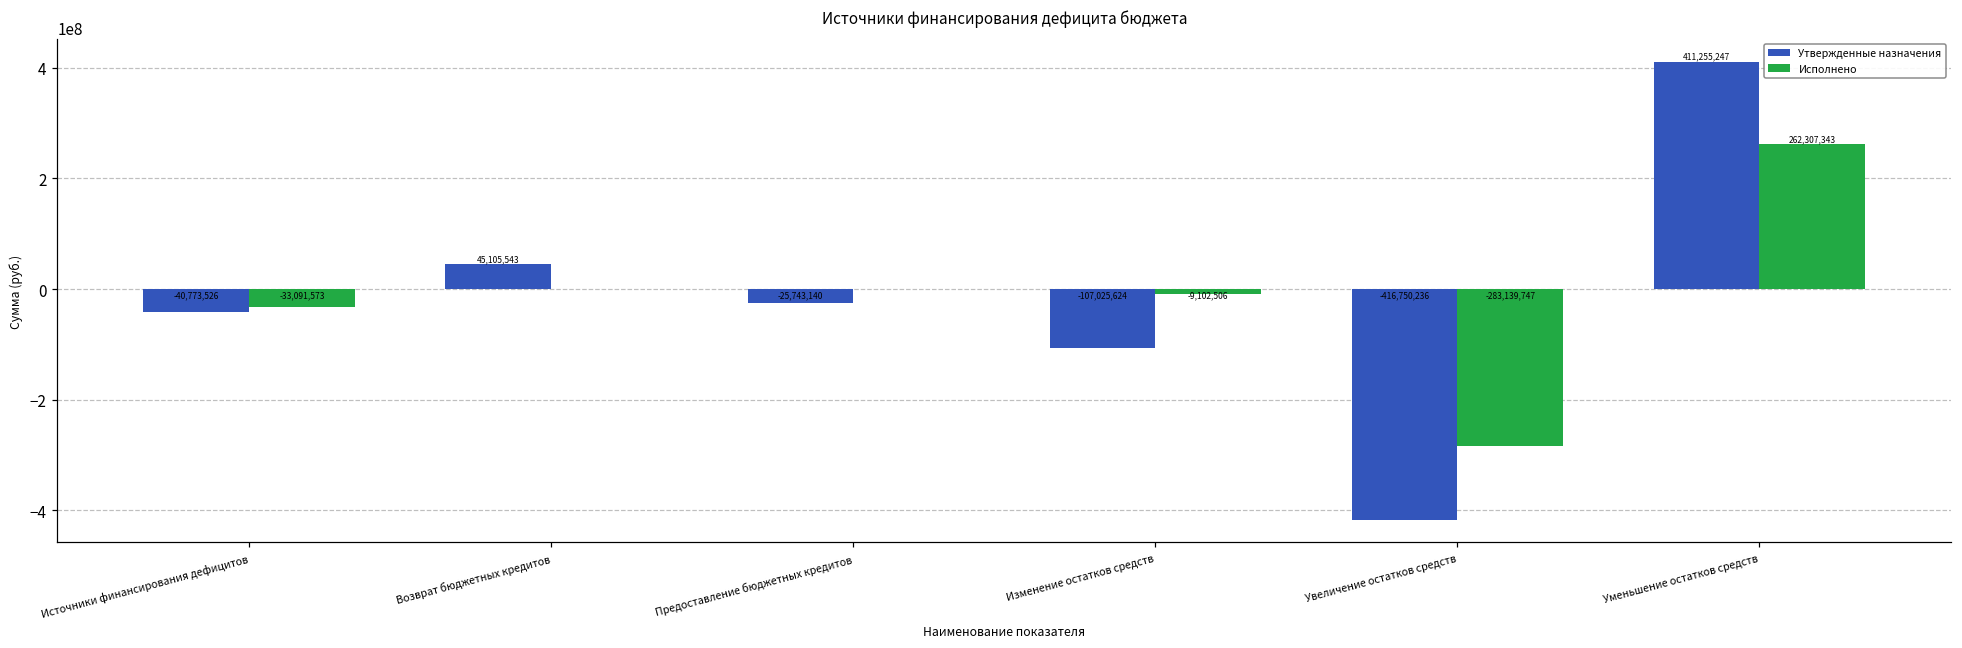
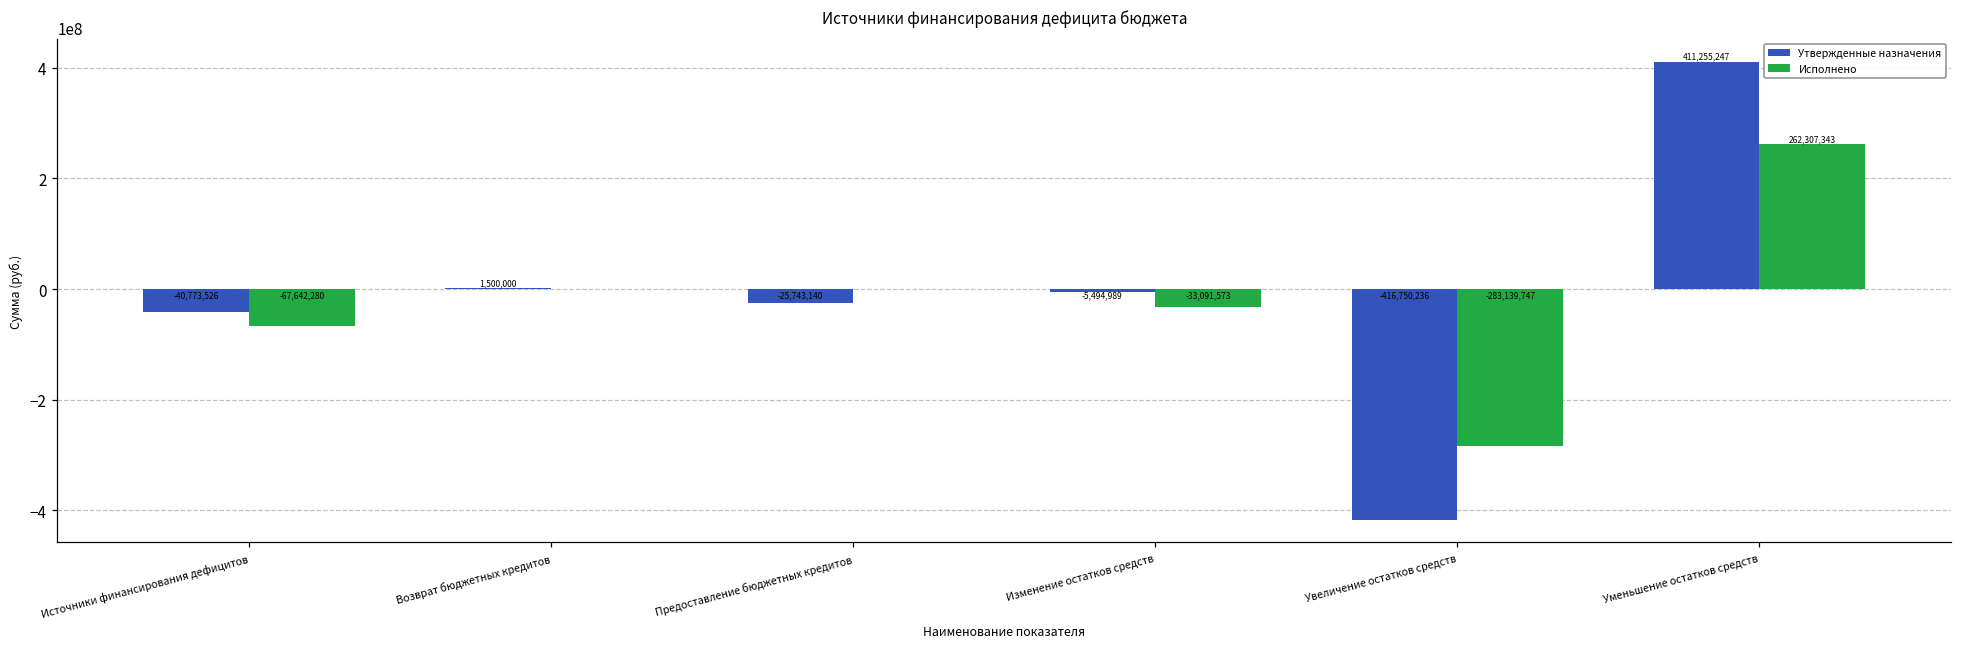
Исполнено, Источники финансирования дефицитов: -33,091,573 -> -67,642,280
Утвержденные назначения, Возврат бюджетных кредитов: 45,105,543 -> 1,500,000
Утвержденные назначения, Изменение остатков средств: -107,025,624 -> -5,494,989
Исполнено, Изменение остатков средств: -9,102,506 -> -33,091,573
